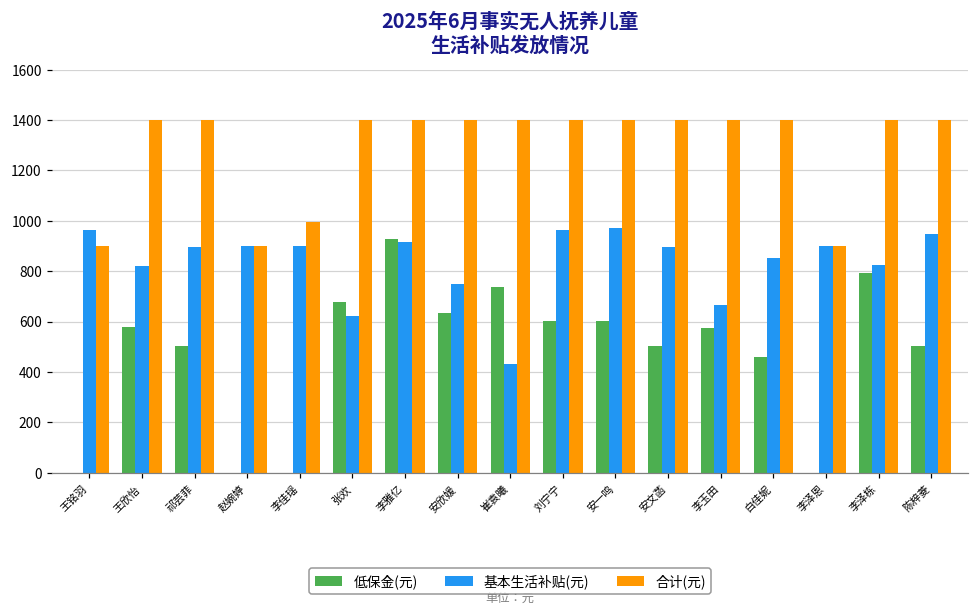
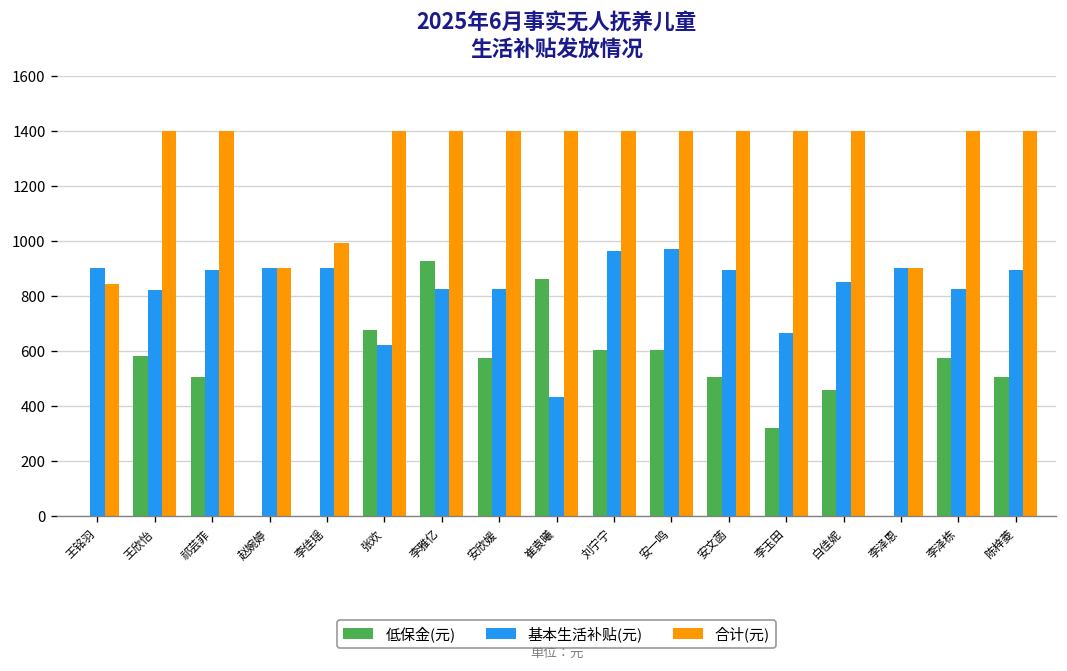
基本生活补贴(元), 王铭羽: 960 -> 900
合计(元), 王铭羽: 900 -> 840
基本生活补贴(元), 李雅亿: 920 -> 830
低保金(元), 安欣媛: 630 -> 580
基本生活补贴(元), 安欣媛: 750 -> 830
低保金(元), 崔袁曦: 740 -> 860
低保金(元), 李玉田: 580 -> 320
低保金(元), 李泽栋: 790 -> 570
基本生活补贴(元), 陈梓菱: 950 -> 900
